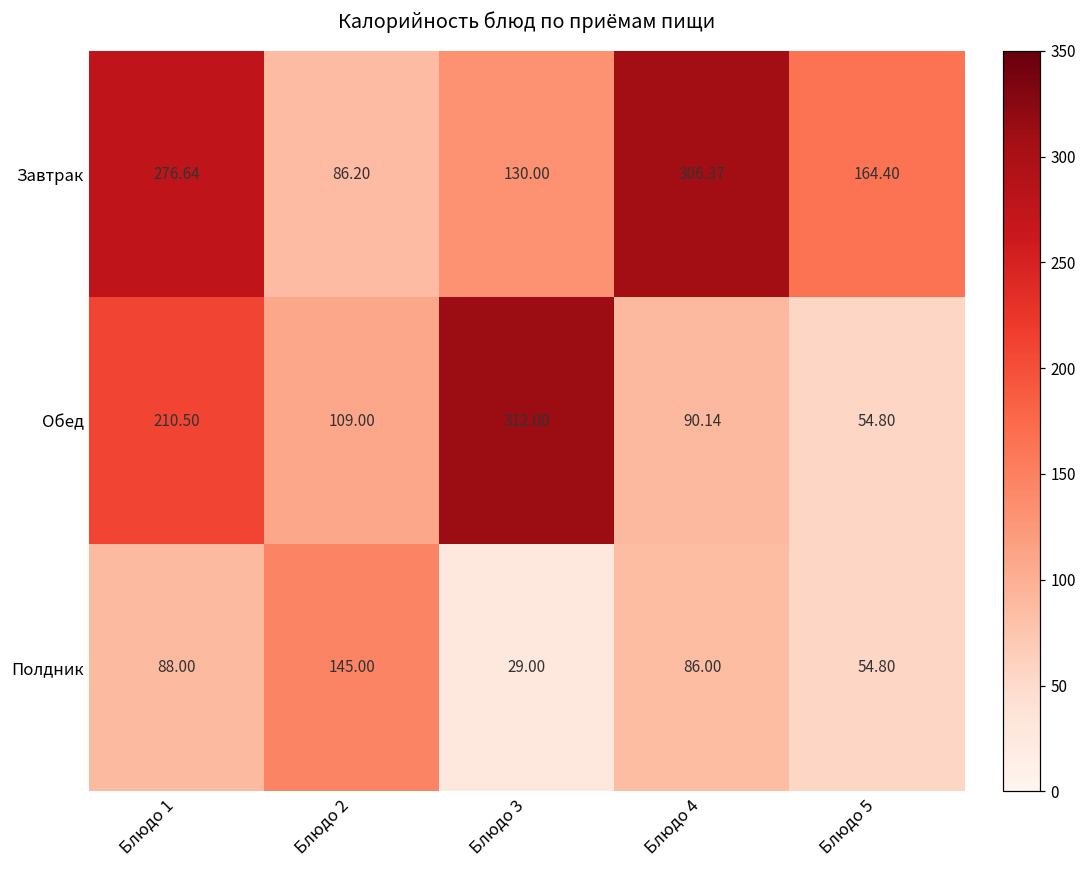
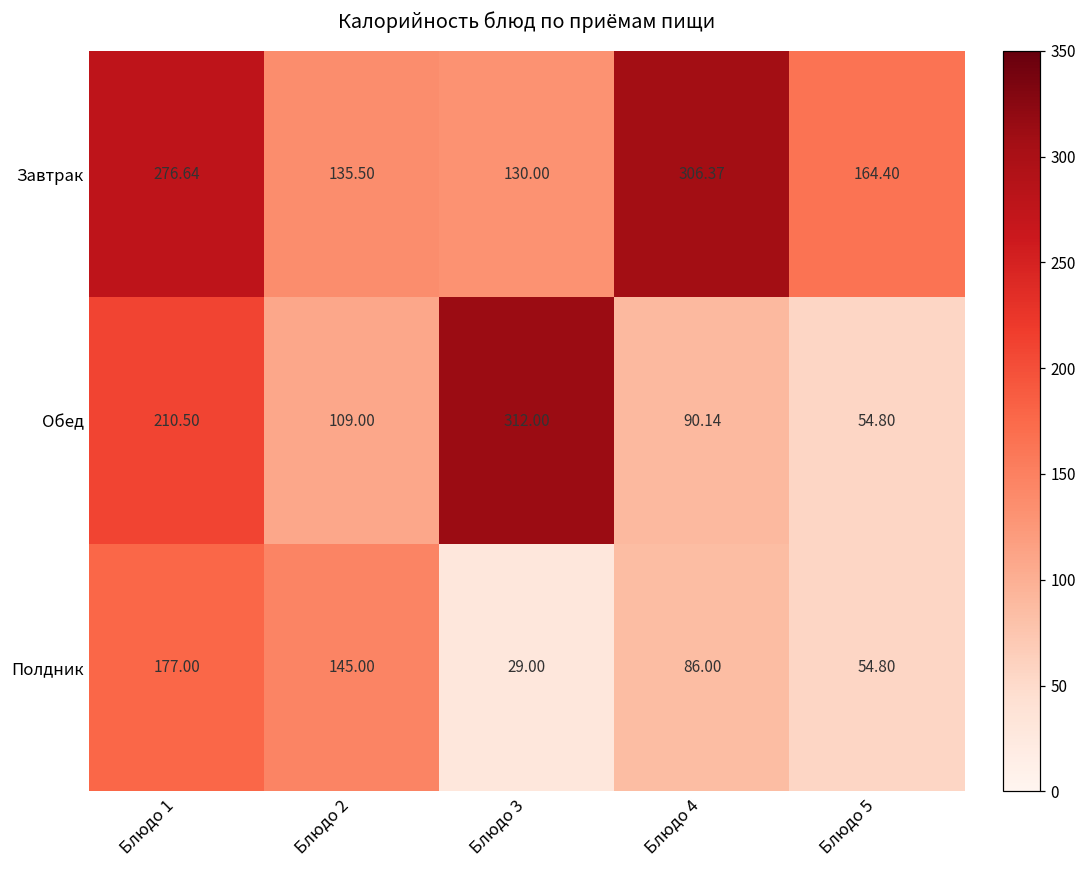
Завтрак, Блюдо 2: 86.20 -> 135.50
Полдник, Блюдо 1: 88.00 -> 177.00
